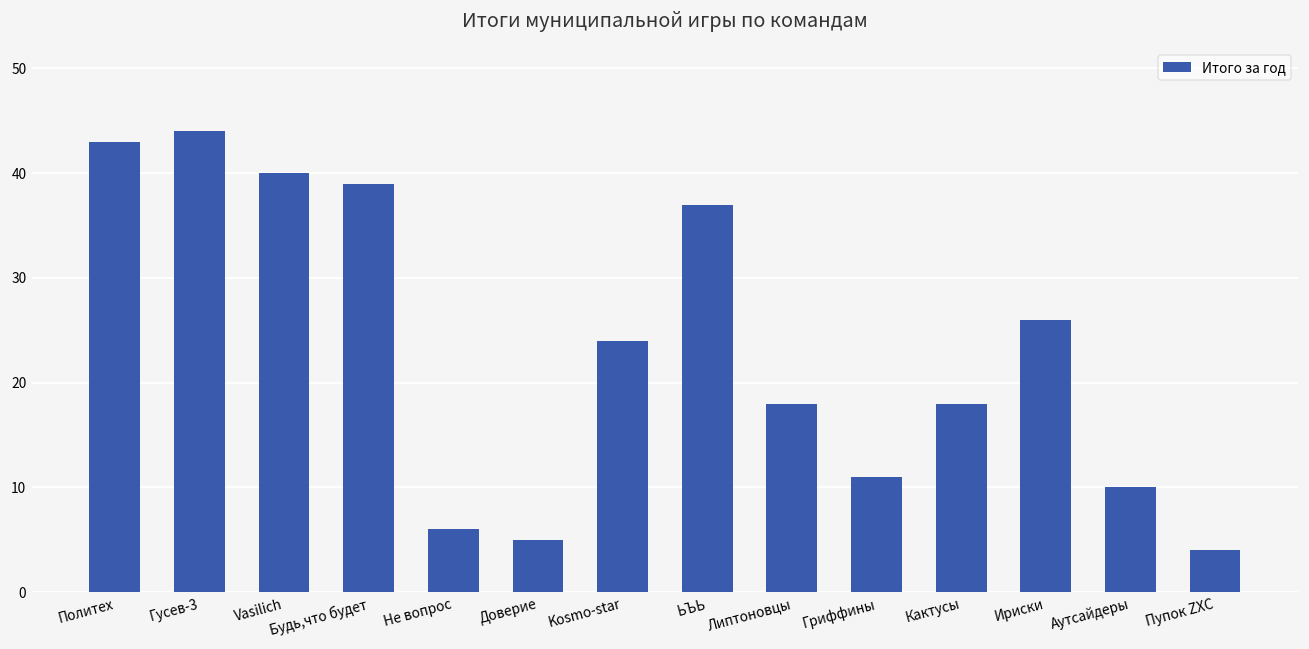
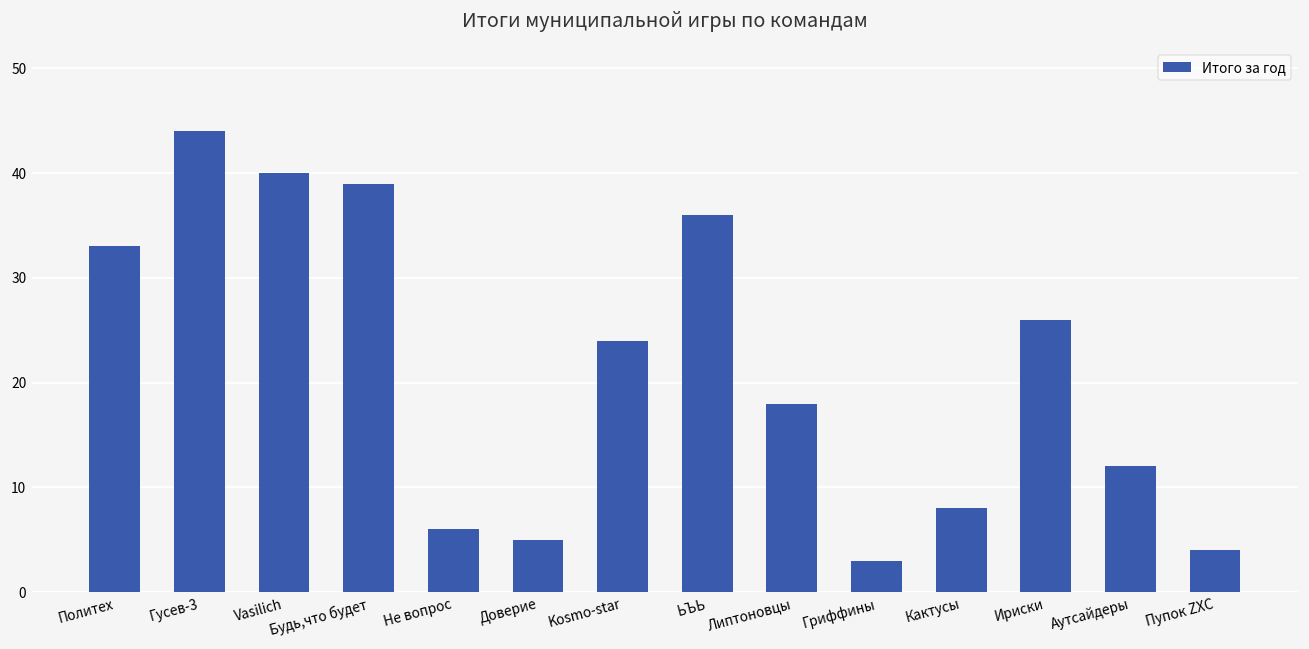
Политех: 43 -> 33
ЬЪЬ: 37 -> 36
Гриффины: 11 -> 3
Кактусы: 18 -> 8
Аутсайдеры: 10 -> 12
